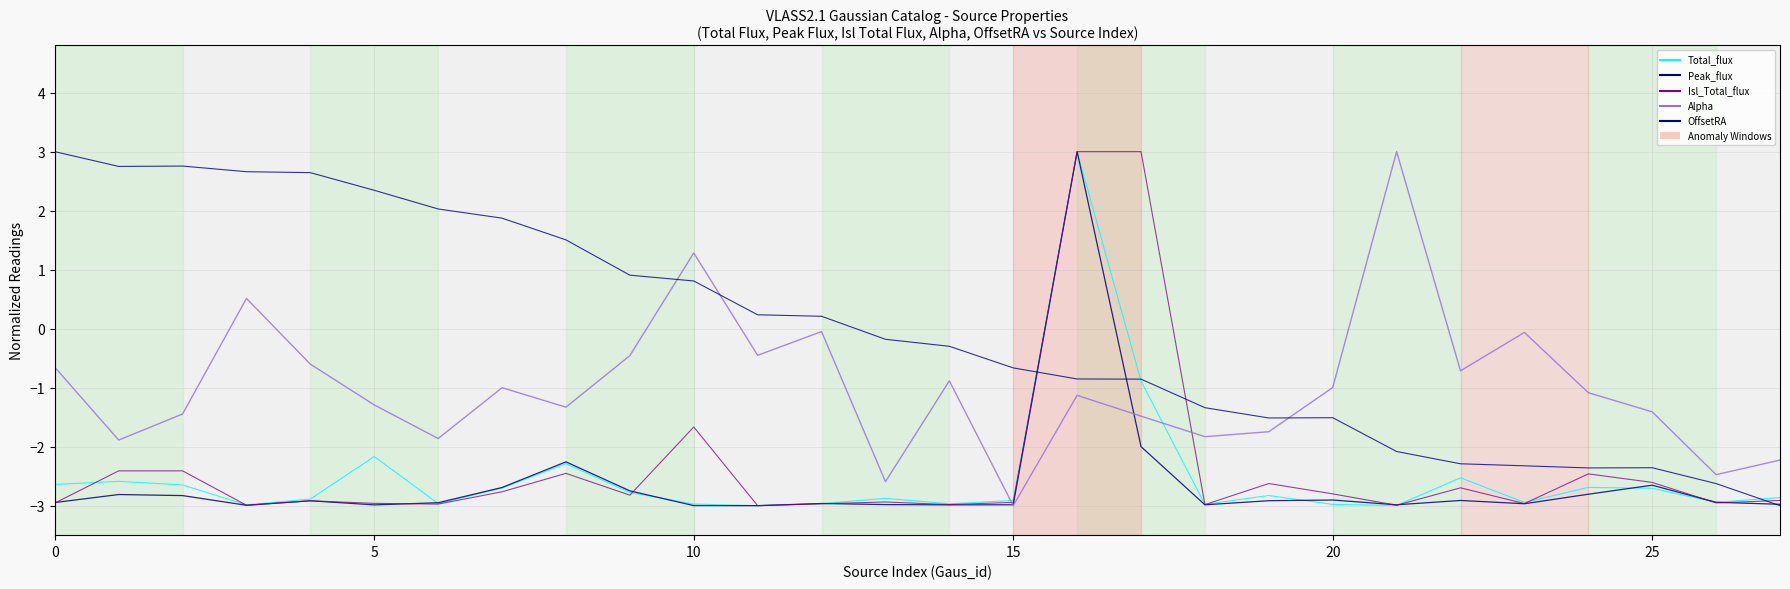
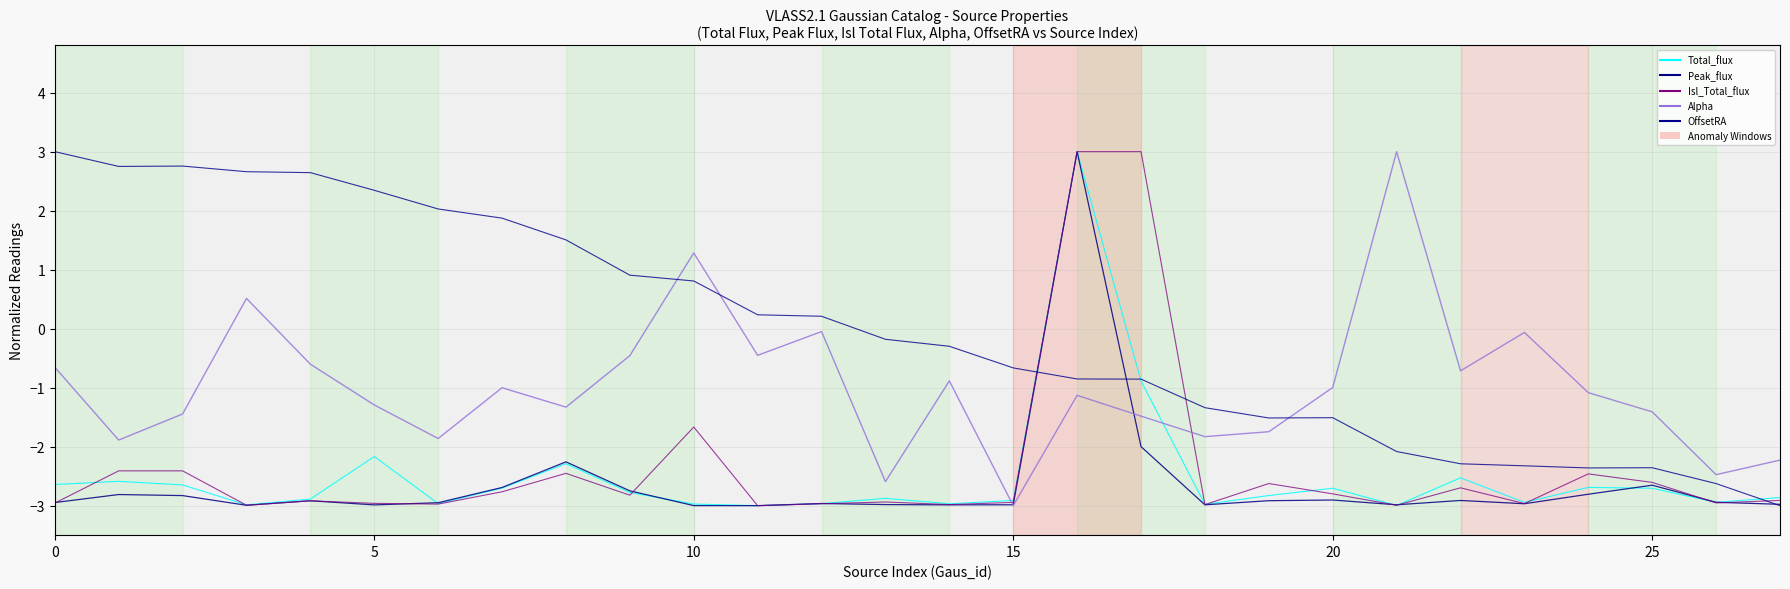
Total_flux, 20: -3.0 -> -2.7
